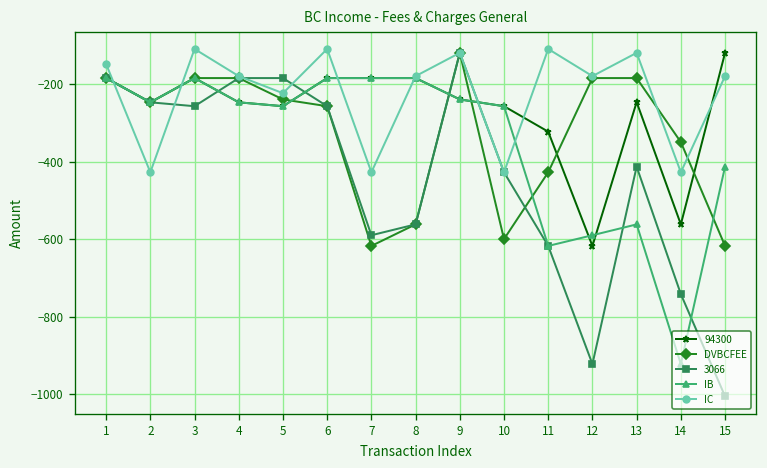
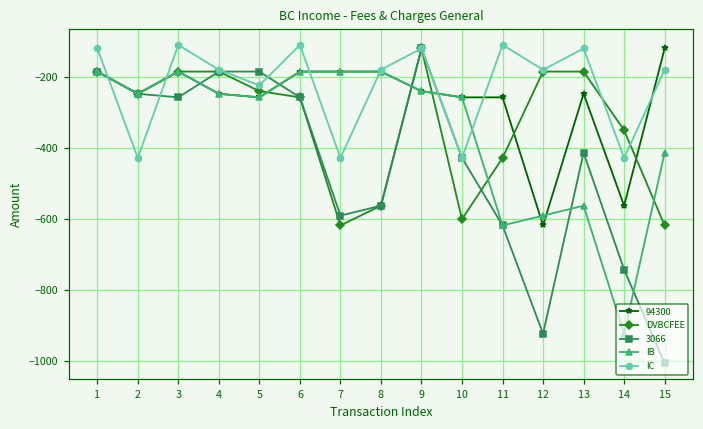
IC, 1: -150 -> -120
94300, 11: -320 -> -260
